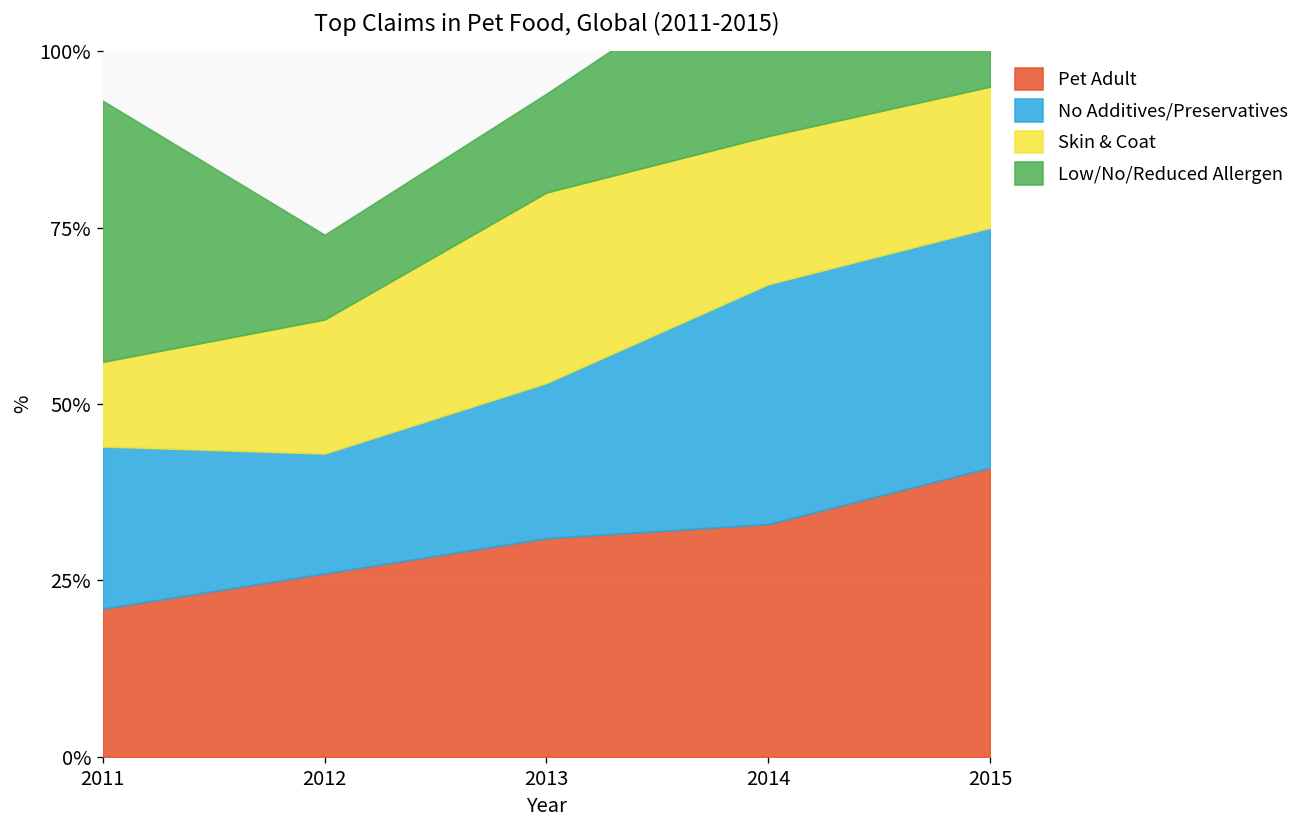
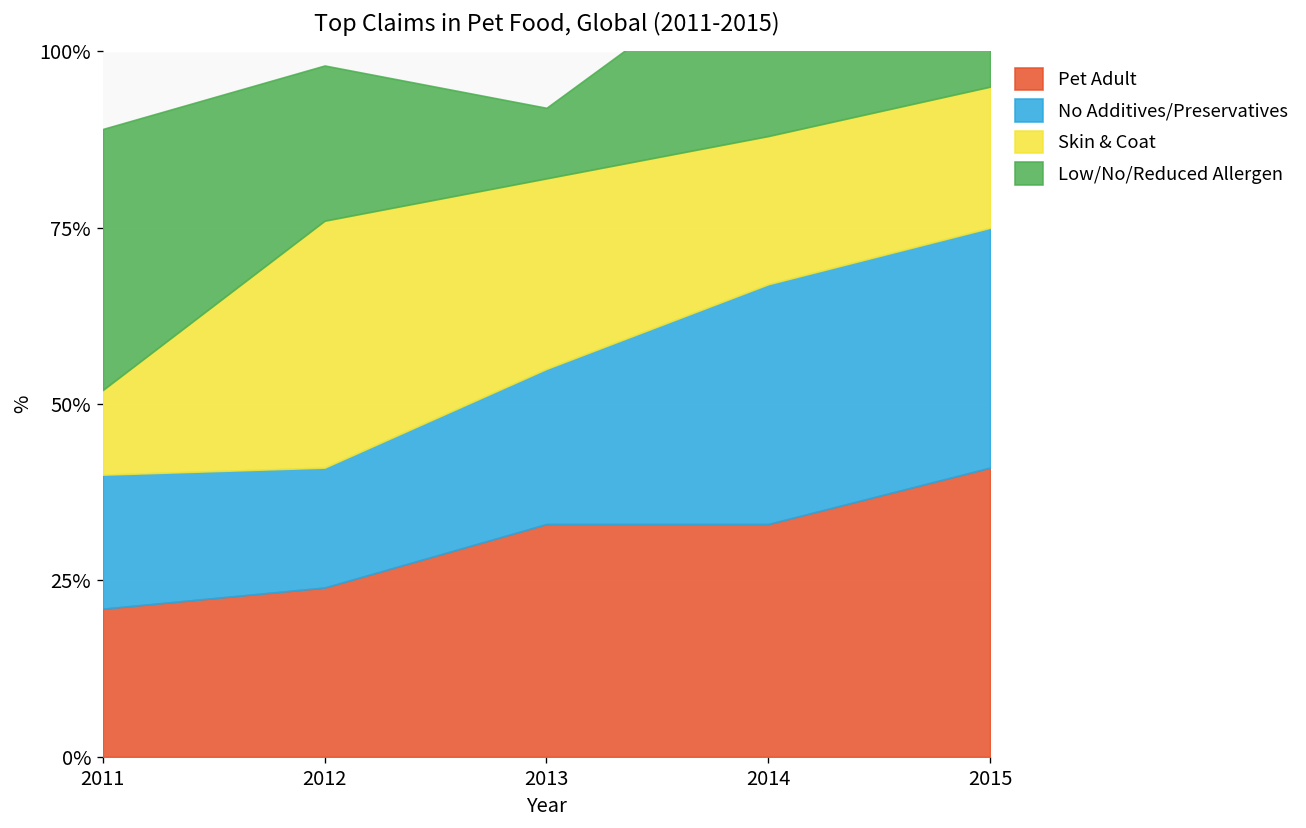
No Additives/Preservatives, 2011: 23% -> 19%
Pet Adult, 2012: 26% -> 24%
Skin & Coat, 2012: 19% -> 35%
Low/No/Reduced Allergen, 2012: 12% -> 22%
Pet Adult, 2013: 31% -> 33%
Low/No/Reduced Allergen, 2013: 14% -> 10%
